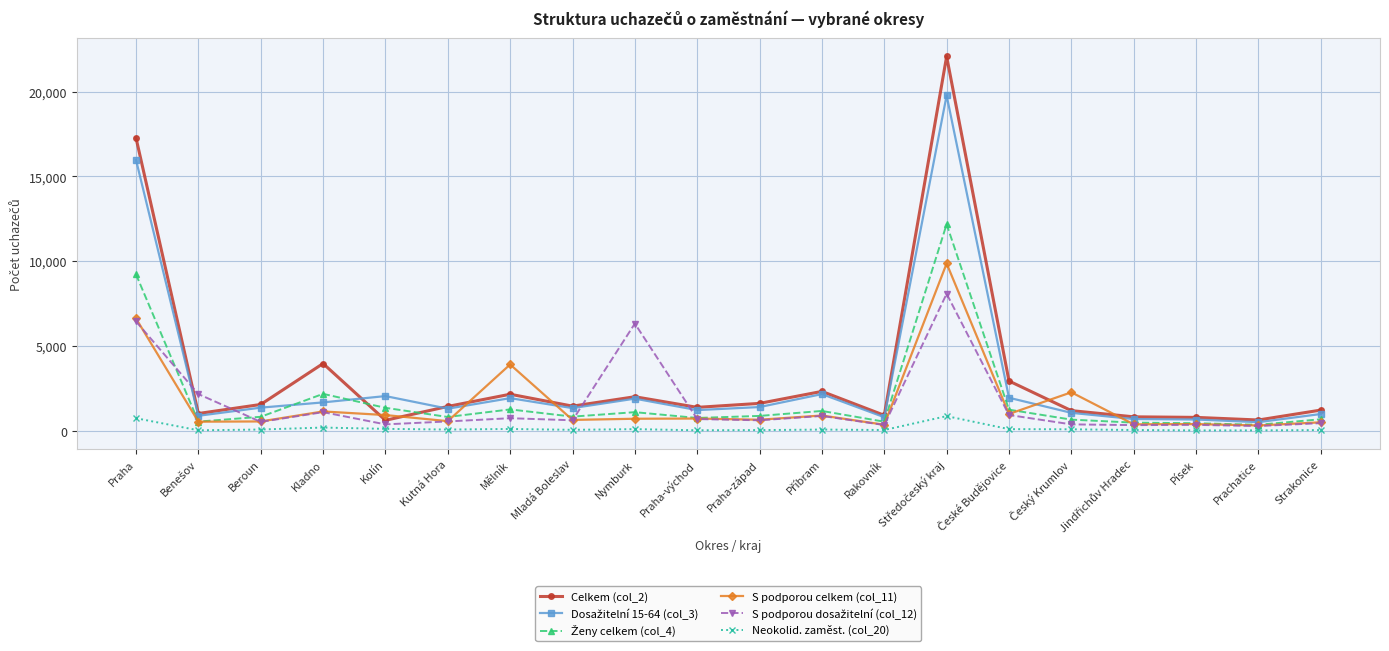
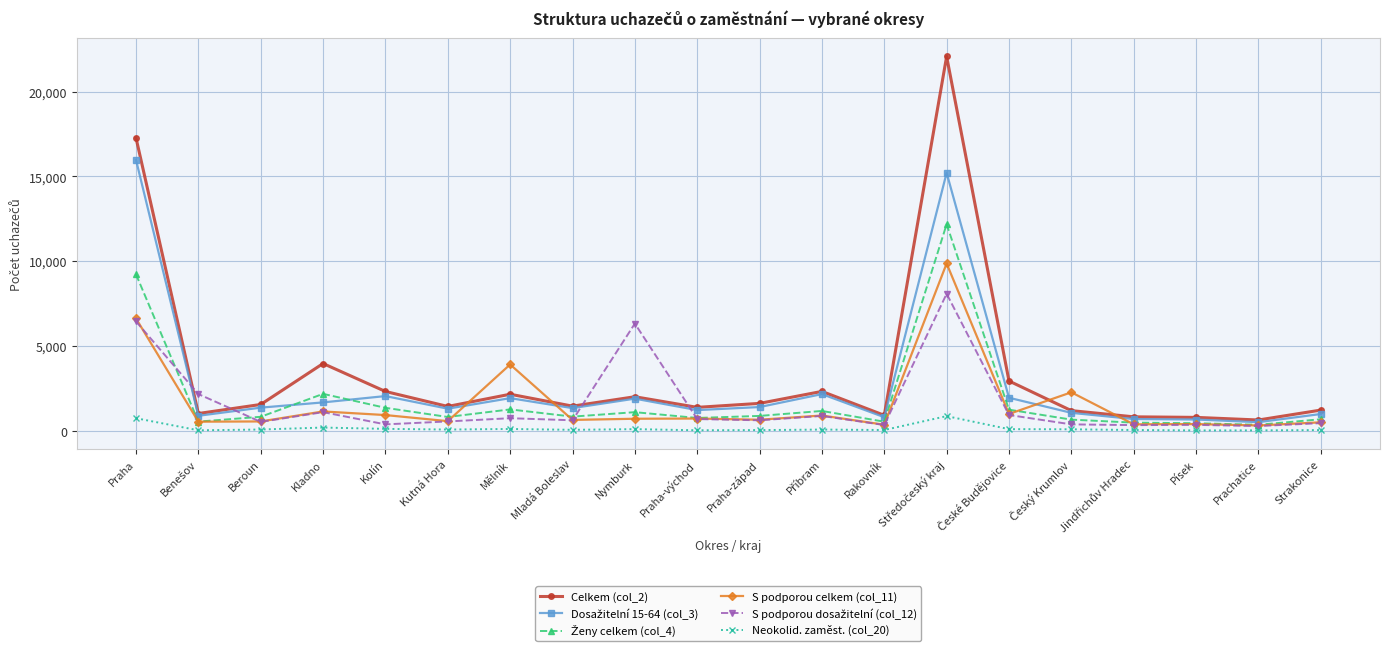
Celkem (col_2), Kolín: 600 -> 2,300
Dosažitelní 15-64 (col_3), Středočeský kraj: 19,800 -> 15,200
